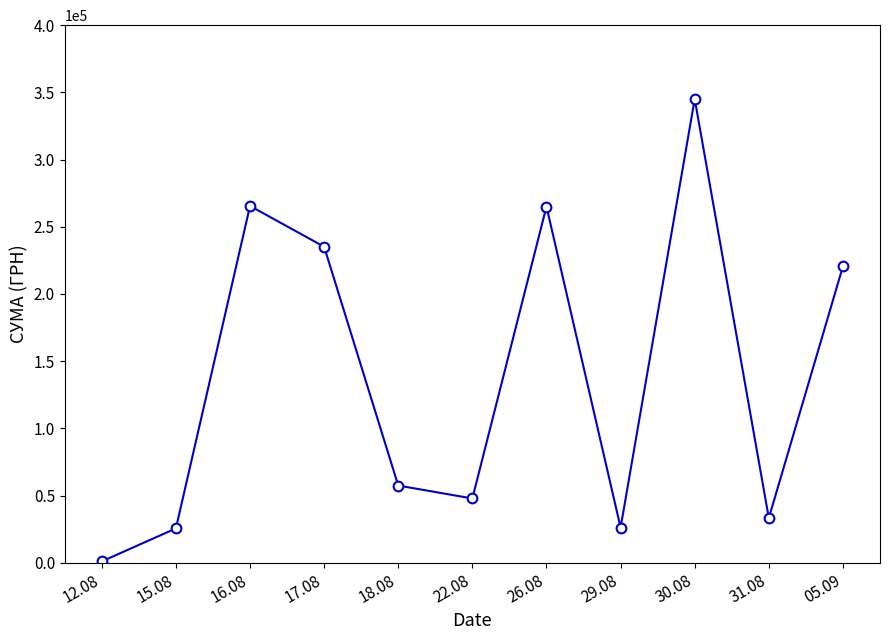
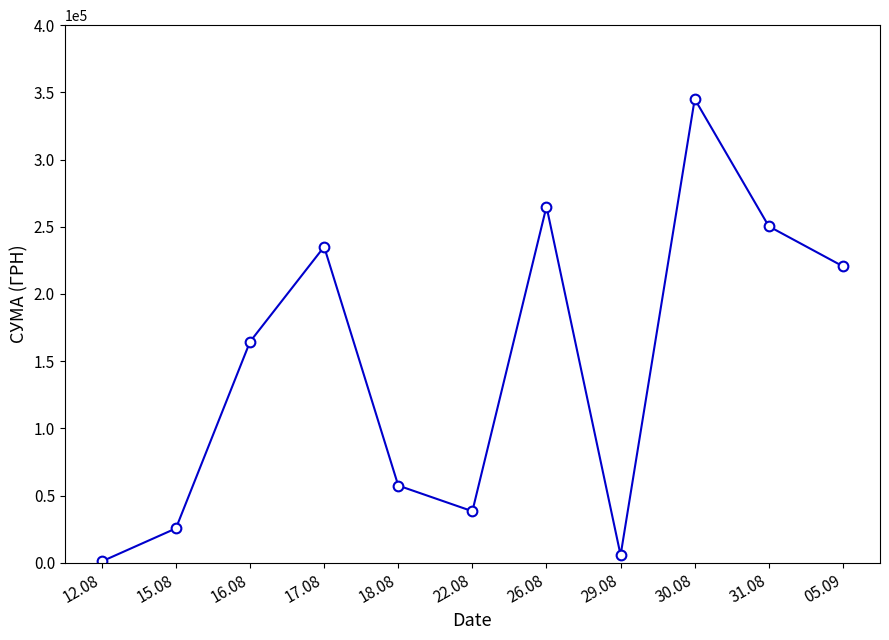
16.08: 265000 -> 164000
22.08: 48000 -> 38000
29.08: 26000 -> 6000
31.08: 33000 -> 250000
